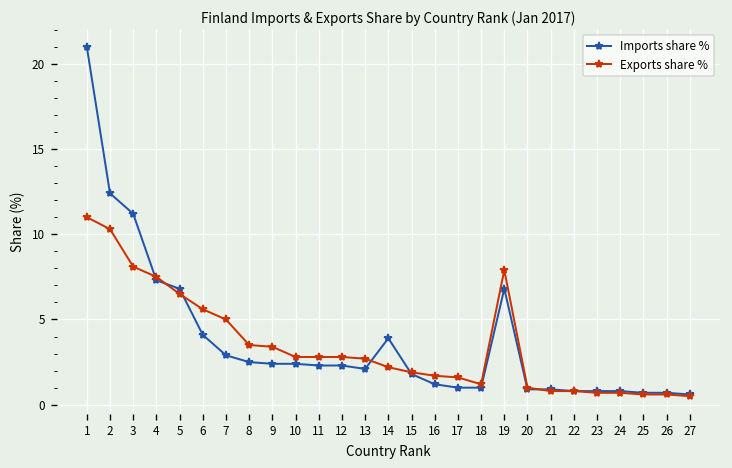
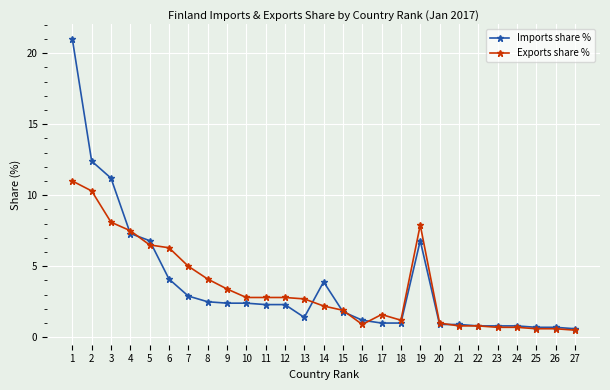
Exports share %, 6: 5.6 -> 6.3
Exports share %, 8: 3.5 -> 4.1
Imports share %, 13: 2.1 -> 1.4
Exports share %, 16: 1.7 -> 0.9
